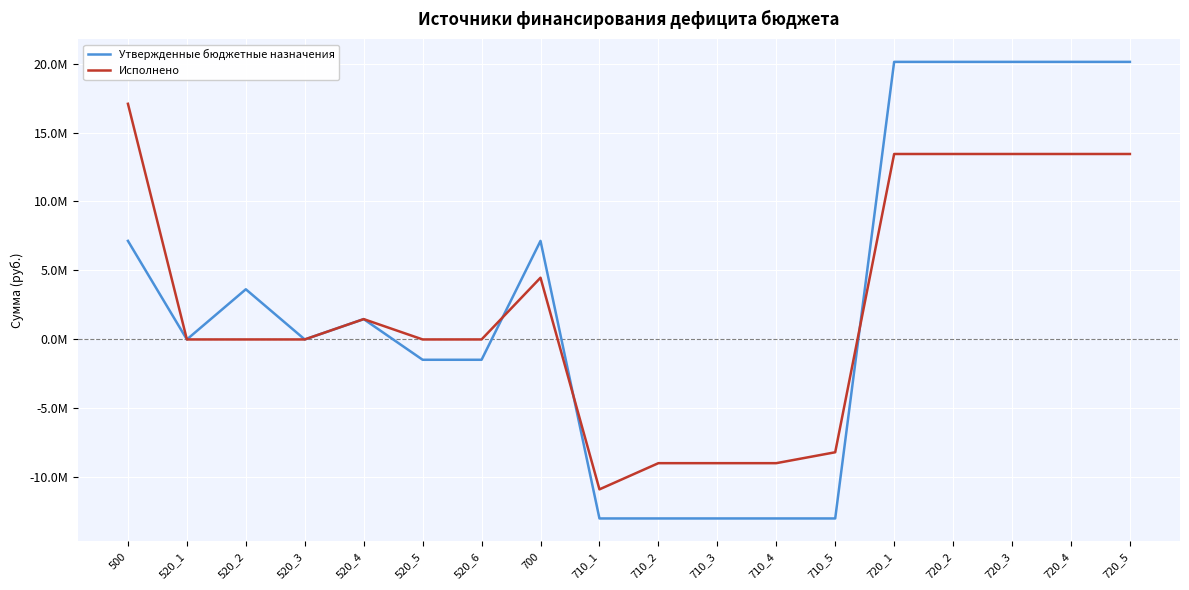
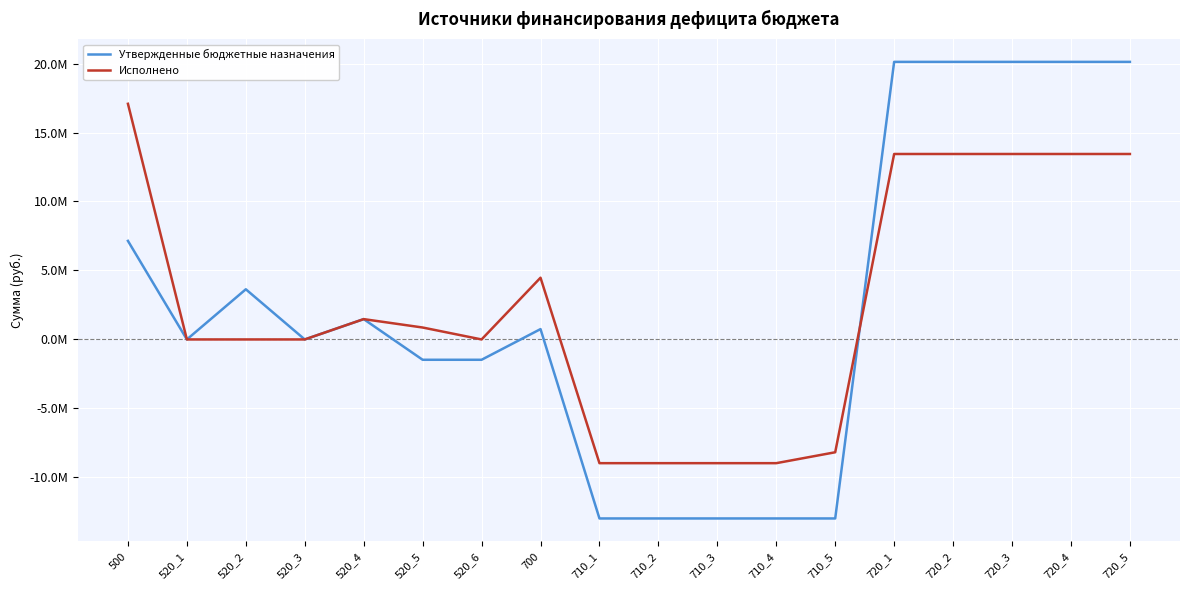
Исполнено, 520_5: 0 -> 900000
Утвержденные бюджетные назначения, 700: 7100000 -> 700000
Исполнено, 710_1: -10900000 -> -9000000
